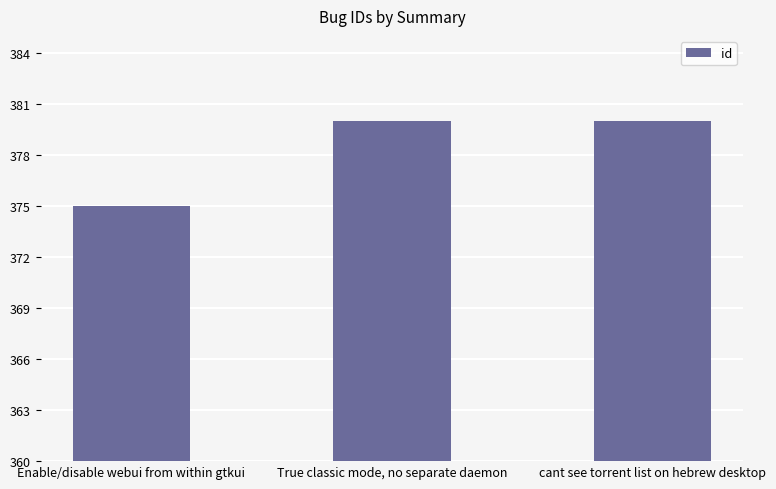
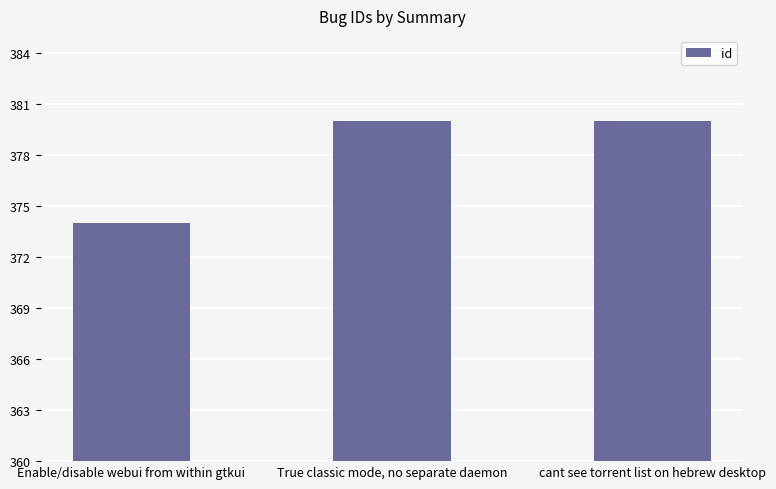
Enable/disable webui from within gtkui: 375 -> 374
